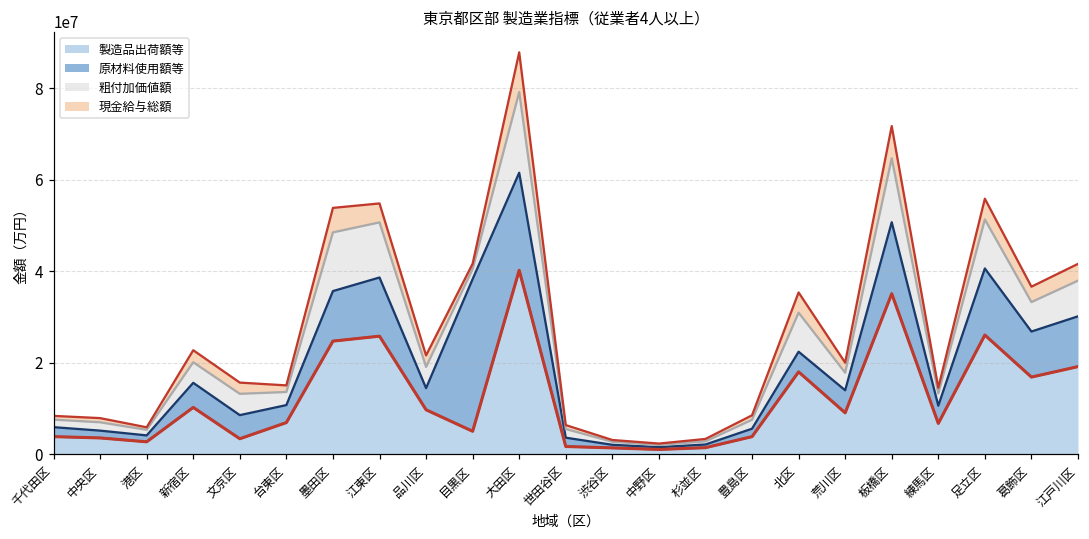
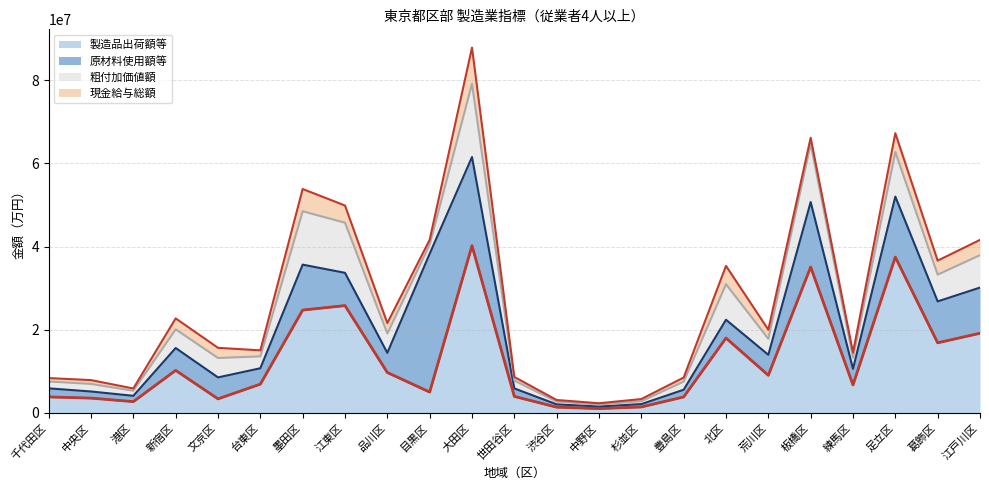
原材料使用額等, 江東区: 13000000 -> 8000000
製造品出荷額等, 世田谷区: 2000000 -> 4000000
現金給与総額, 板橋区: 7000000 -> 1000000
製造品出荷額等, 足立区: 26000000 -> 37000000
